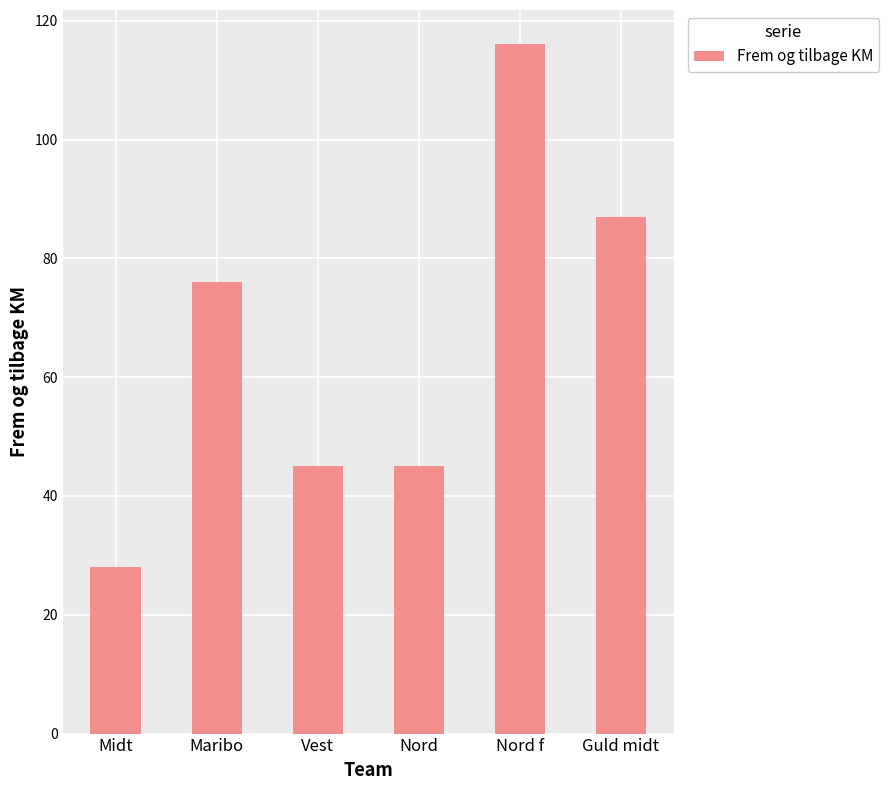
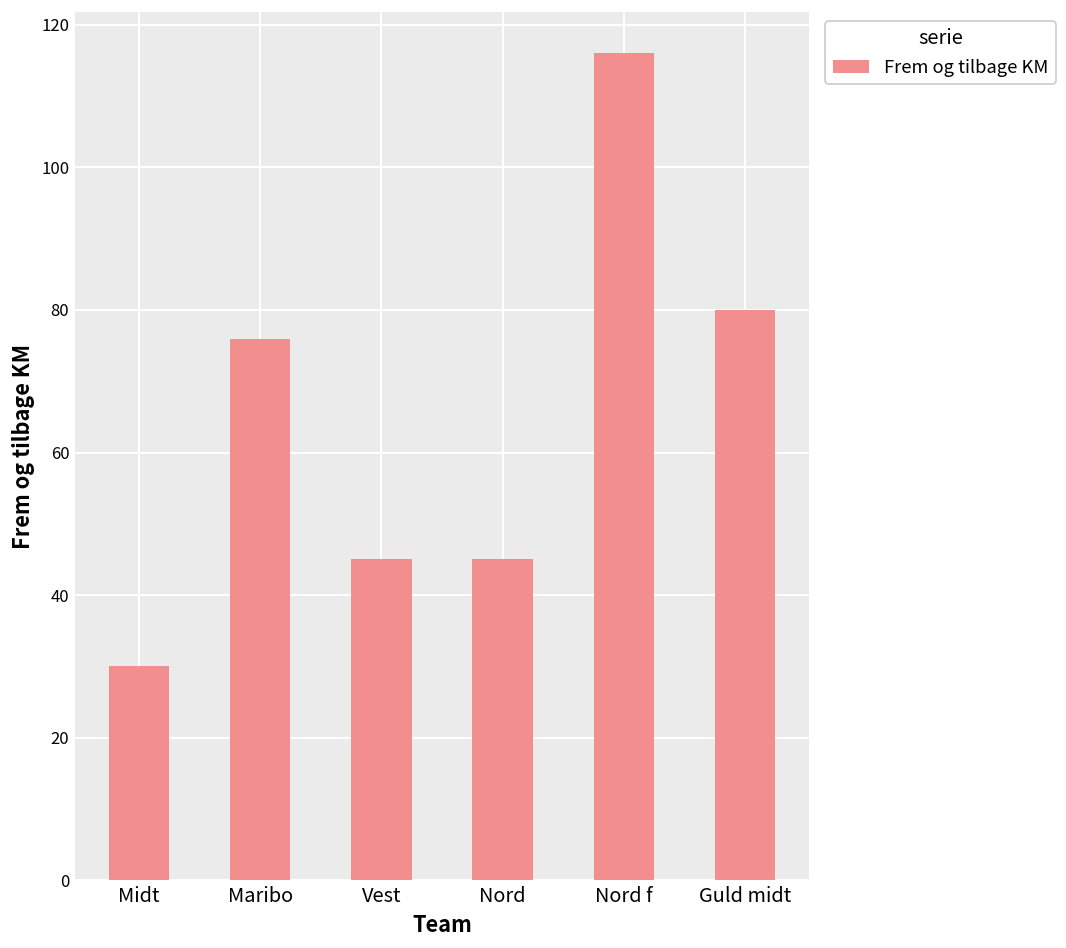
Midt: 28 -> 30
Guld midt: 87 -> 80
